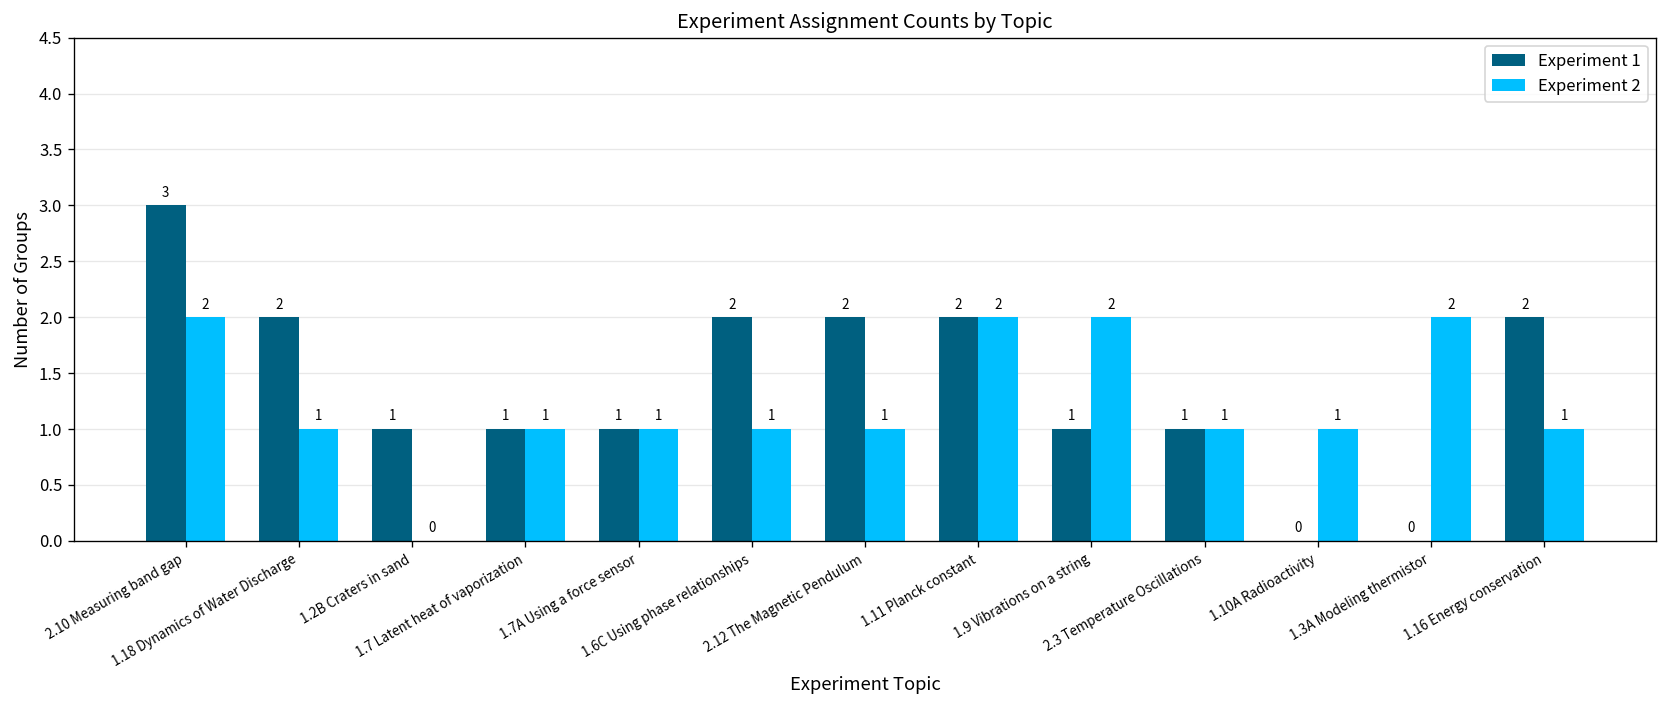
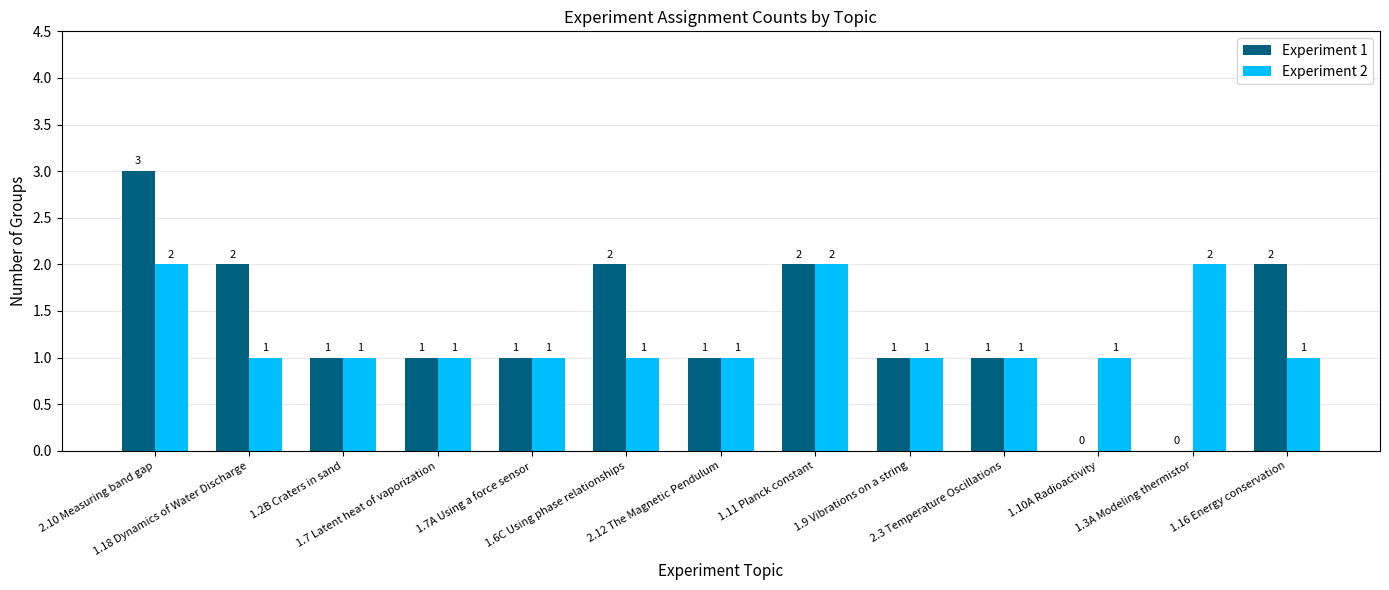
Experiment 2, 1.2B Craters in sand: 0 -> 1
Experiment 1, 2.12 The Magnetic Pendulum: 2 -> 1
Experiment 2, 1.9 Vibrations on a string: 2 -> 1
